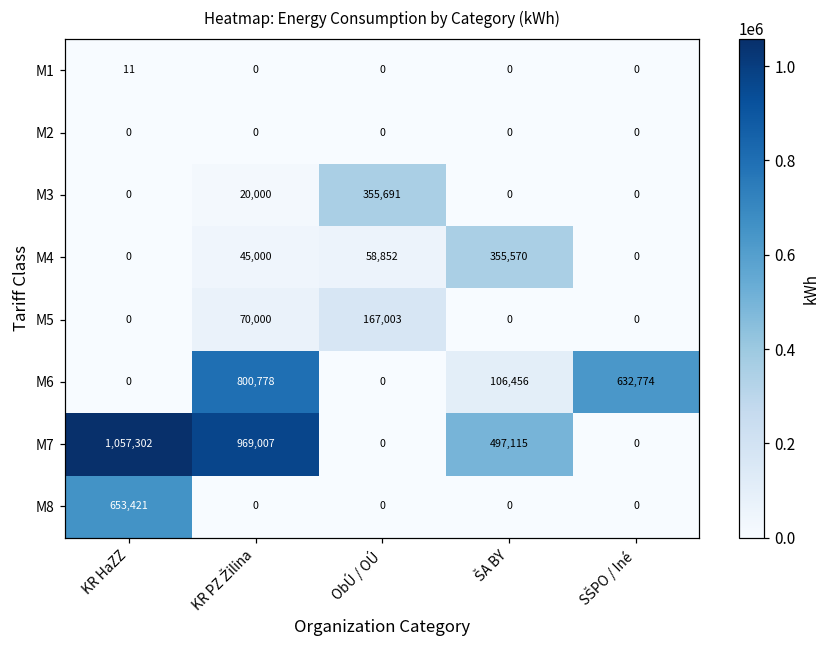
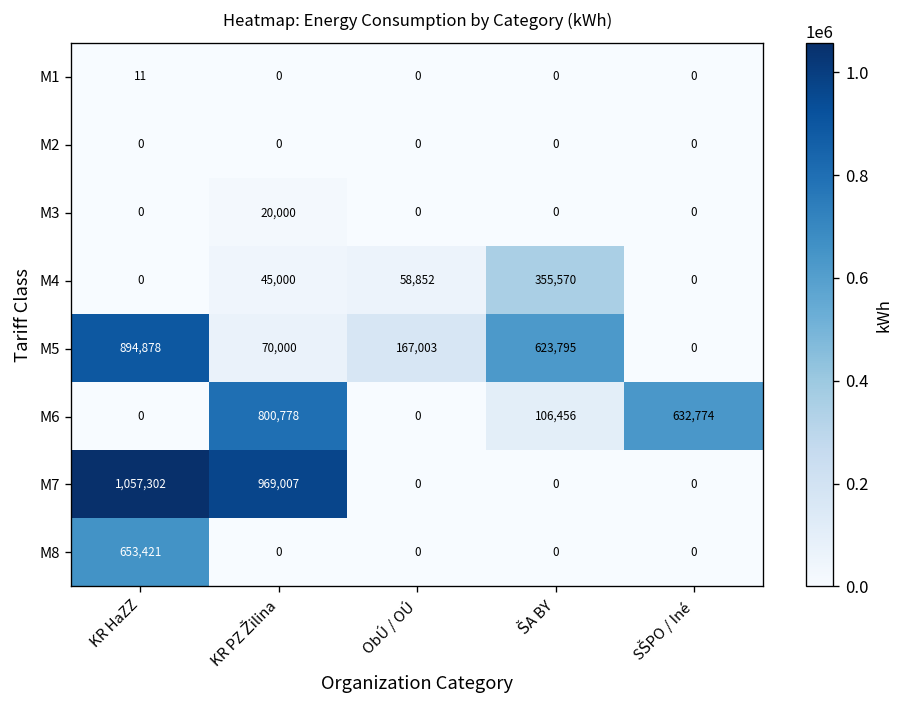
M3, ObÚ / OÚ: 355,691 -> 0
M5, KR HaZZ: 0 -> 894,878
M5, ŠA BY: 0 -> 623,795
M7, ŠA BY: 497,115 -> 0
